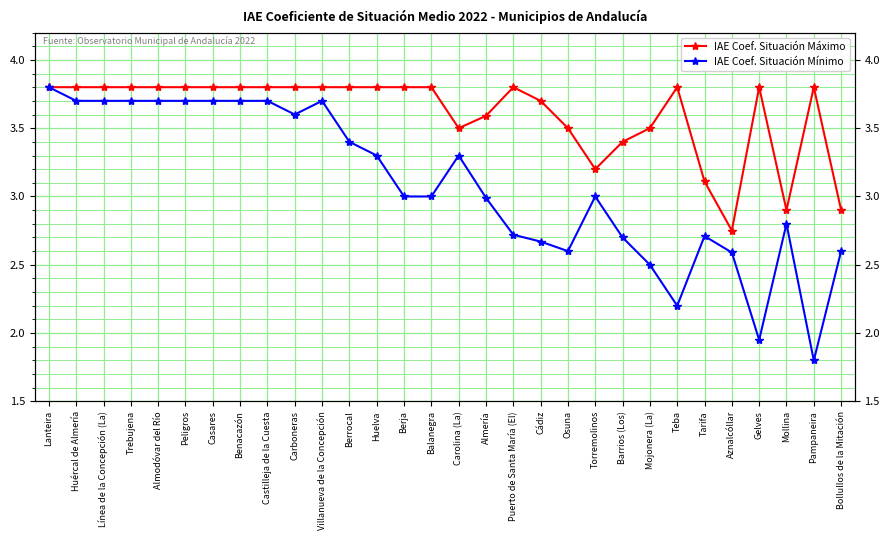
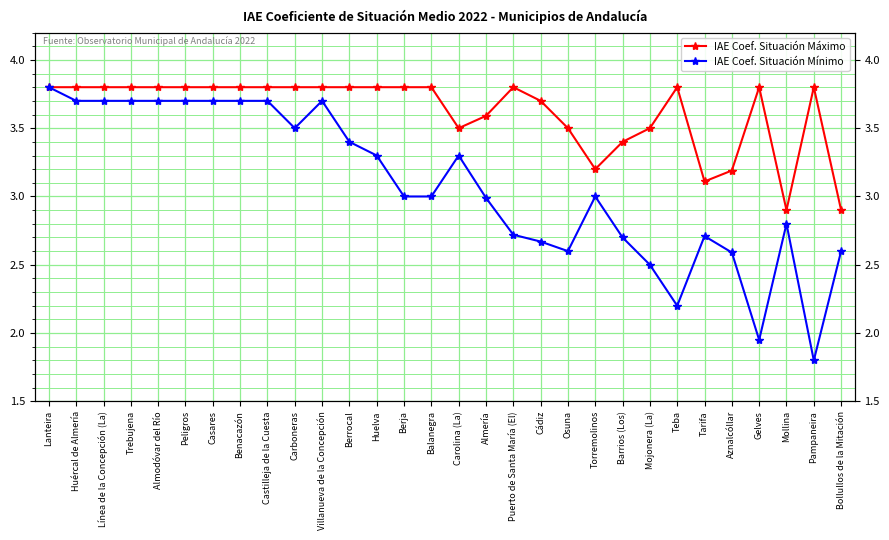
IAE Coef. Situación Mínimo, Carboneras: 3.6 -> 3.5
IAE Coef. Situación Máximo, Aznalcóllar: 2.75 -> 3.19
